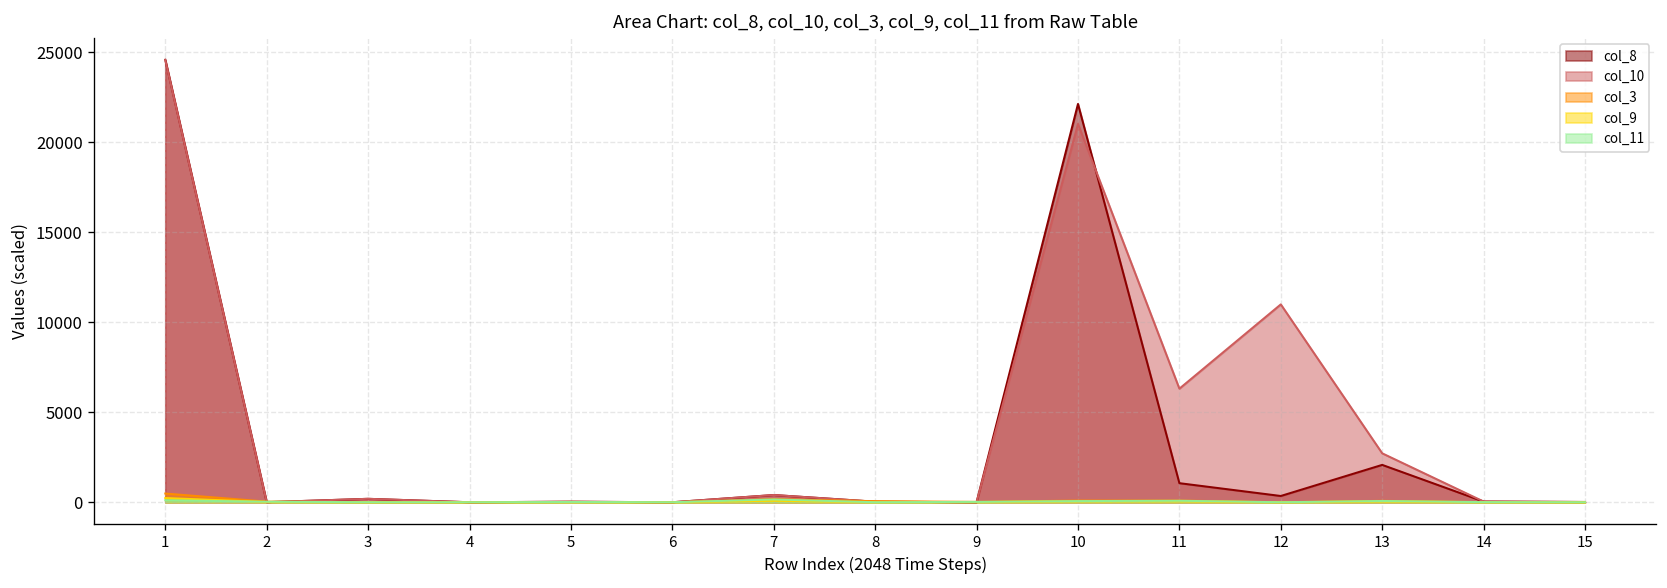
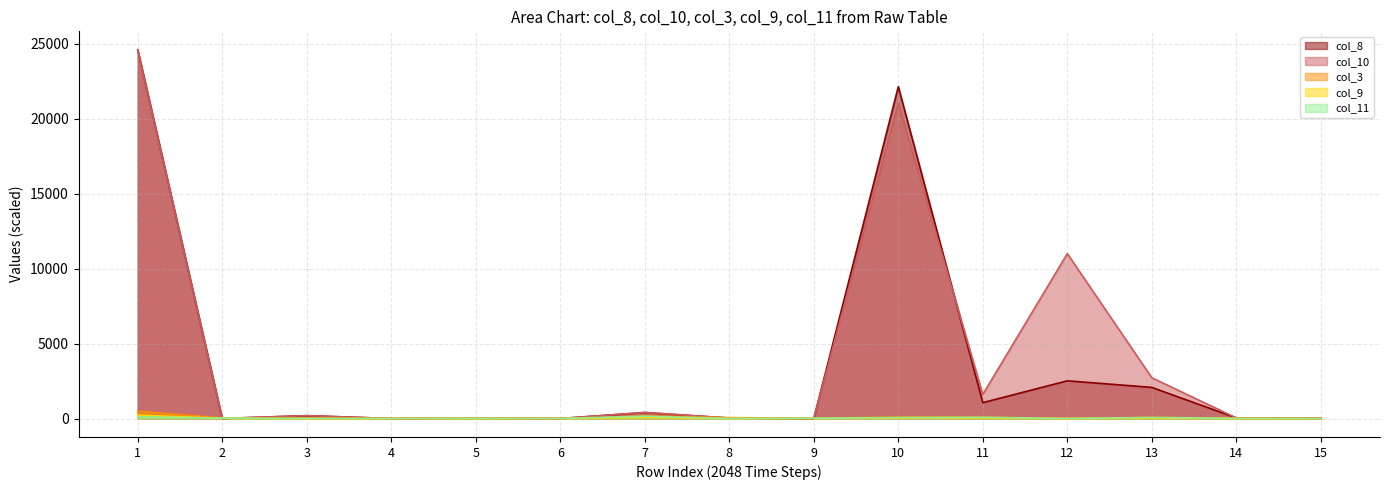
col_10, 11: 6300 -> 1600
col_8, 12: 300 -> 2500
